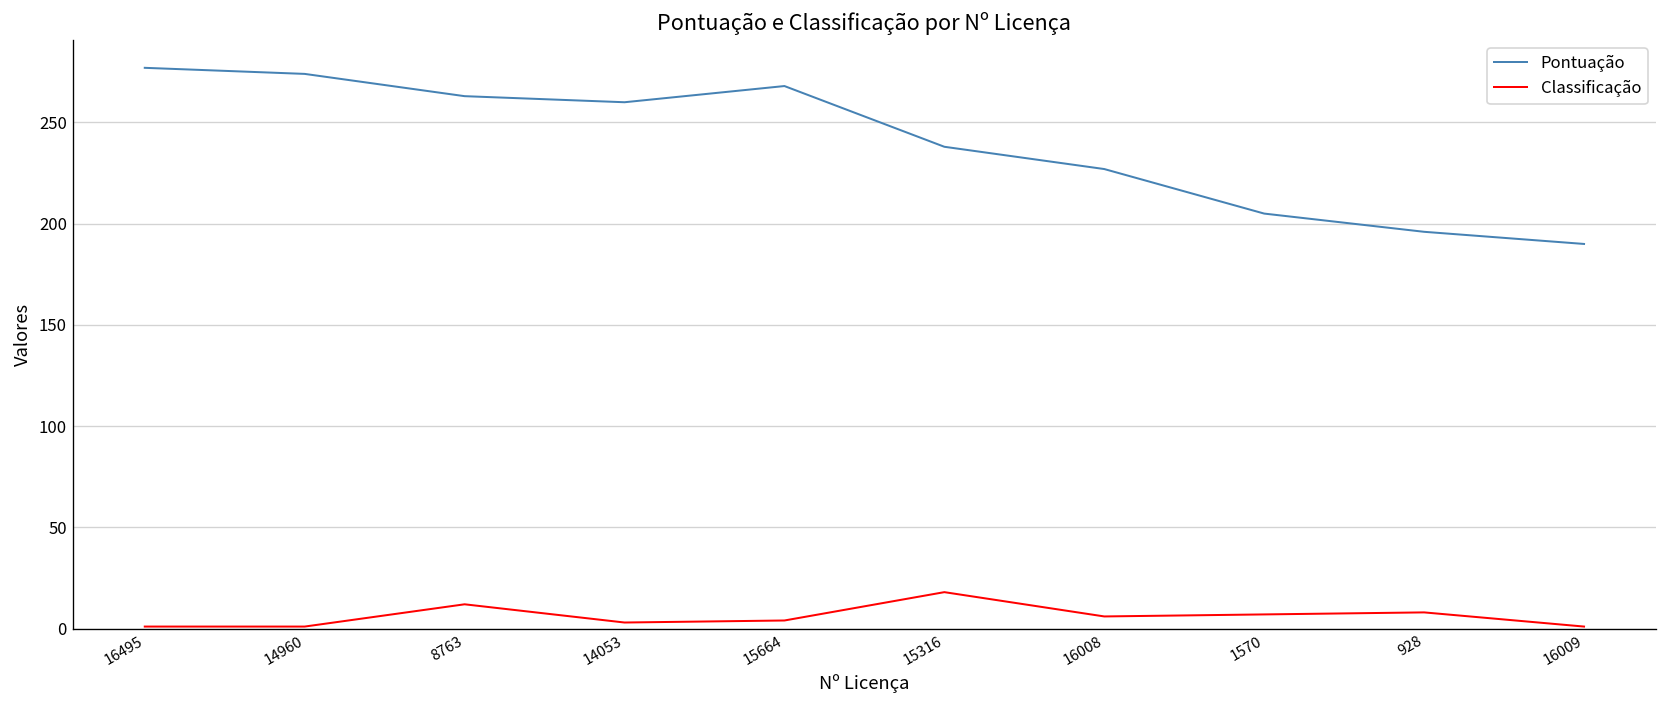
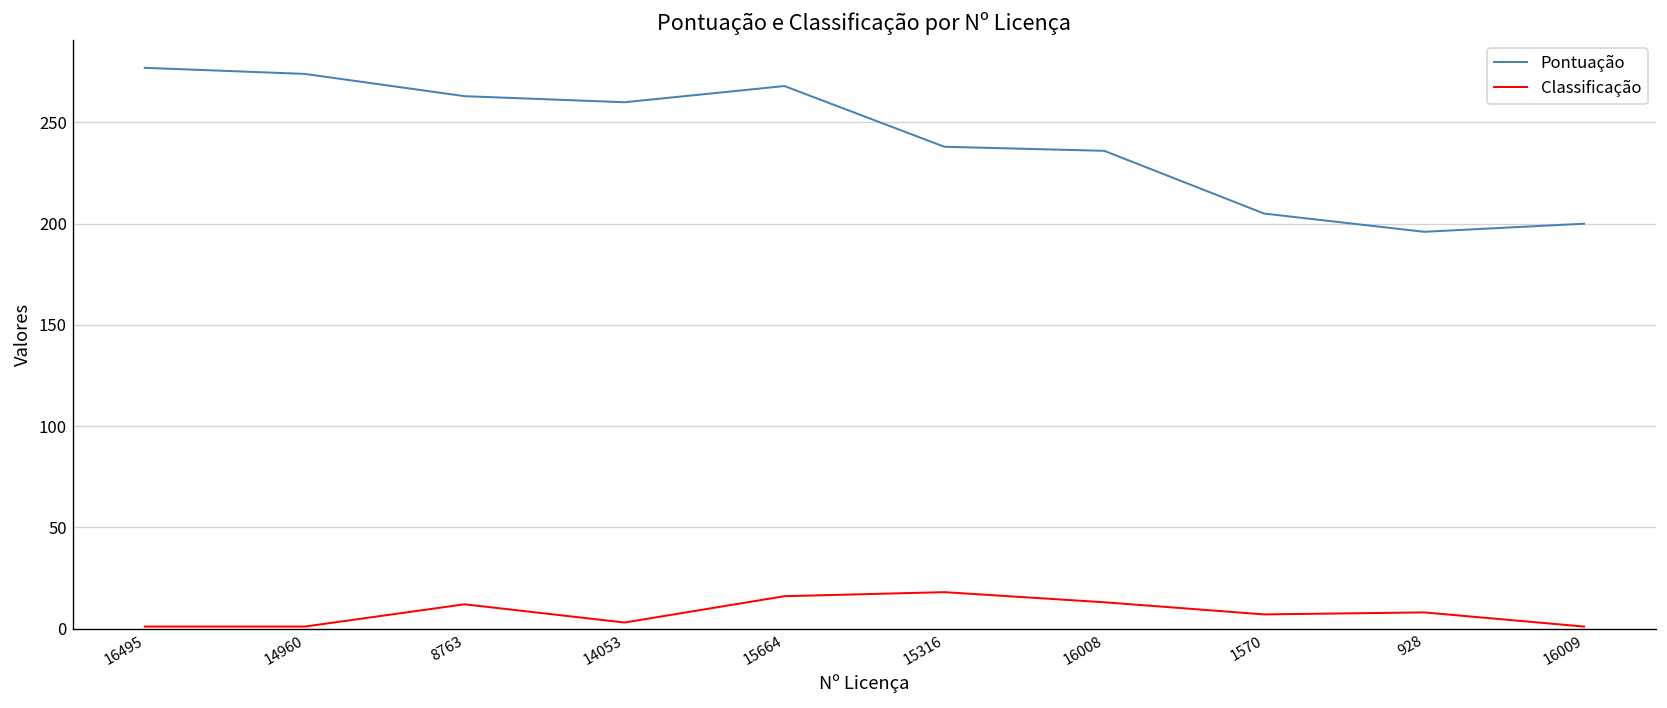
Classificação, 15664: 4 -> 16
Pontuação, 16008: 227 -> 236
Classificação, 16008: 6 -> 13
Pontuação, 16009: 190 -> 200
